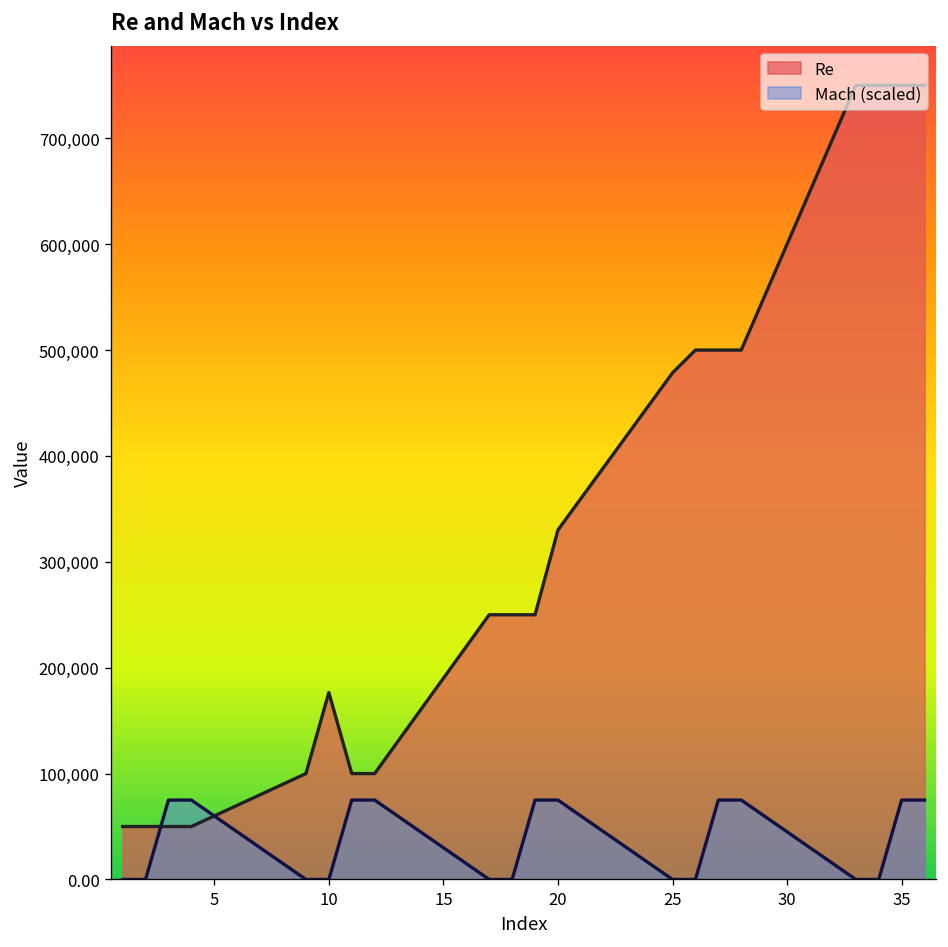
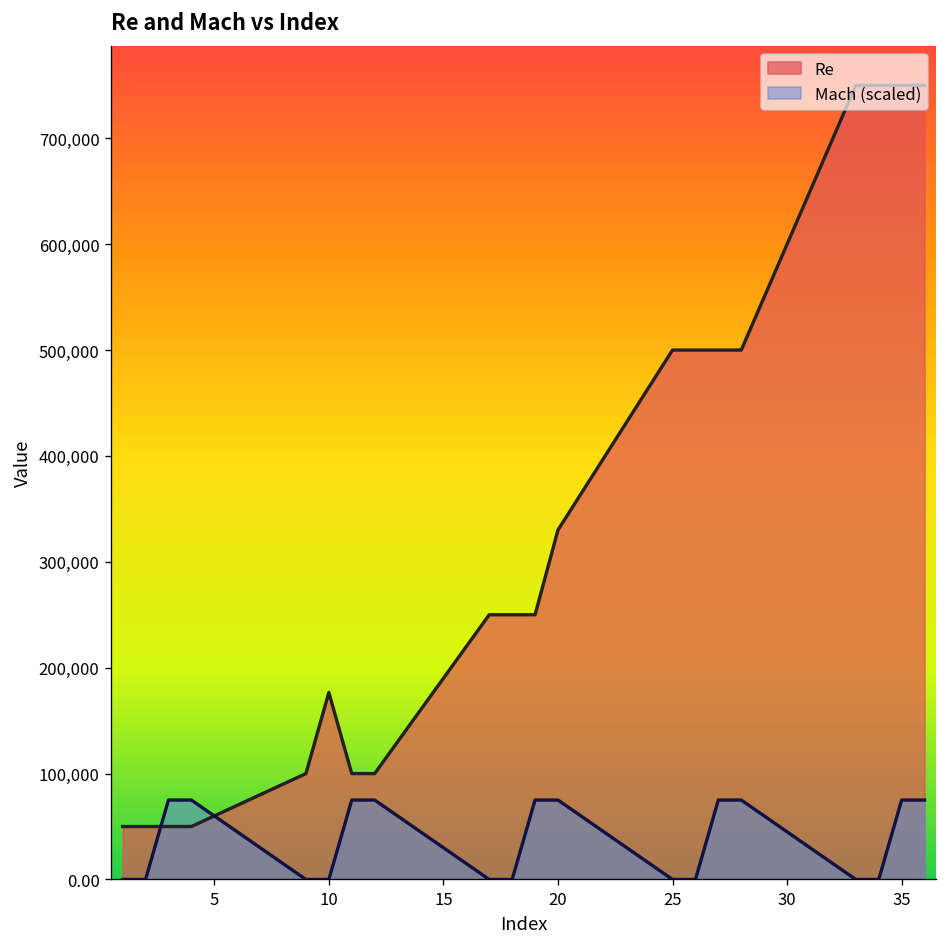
Re, 25: 480,000 -> 500,000
